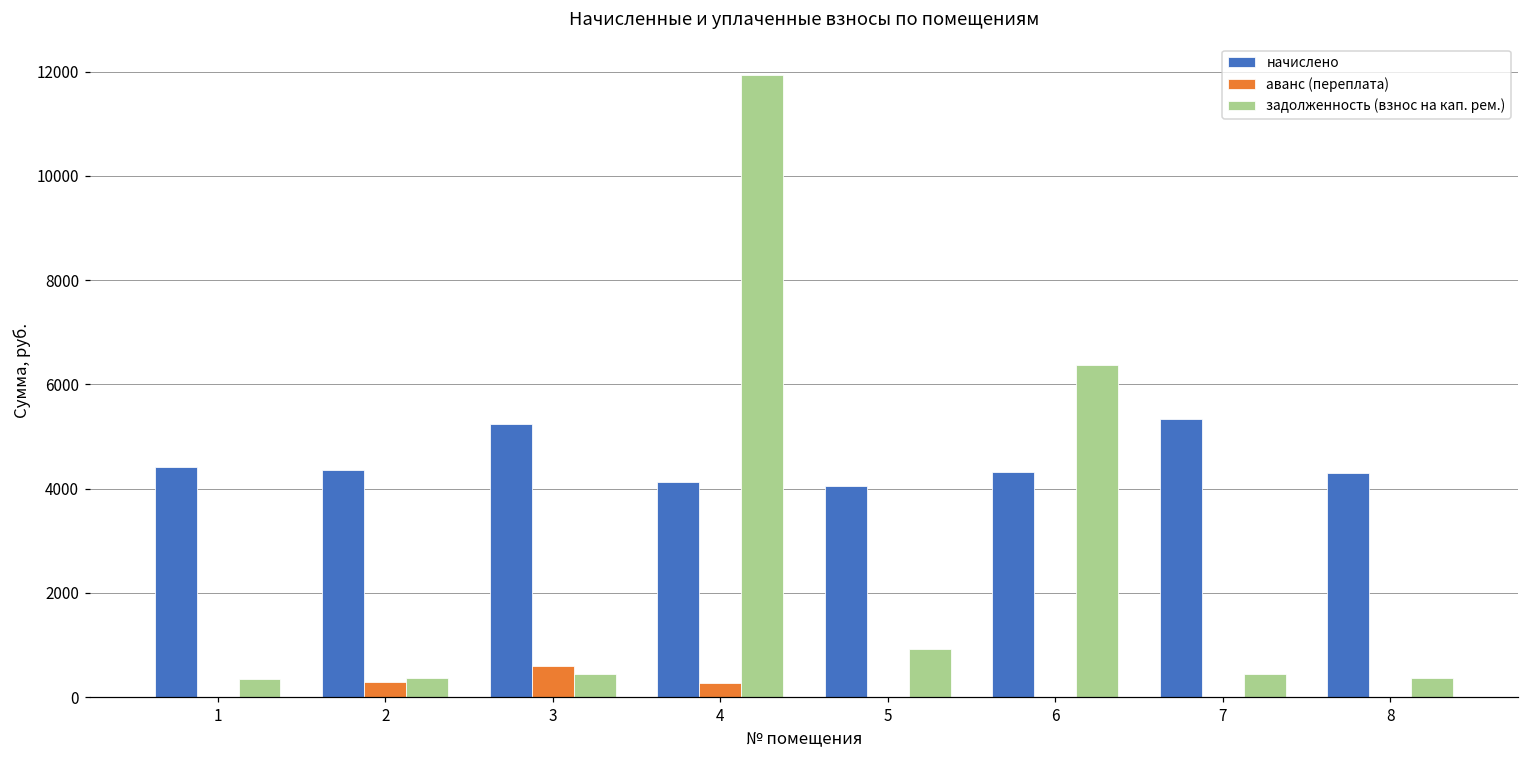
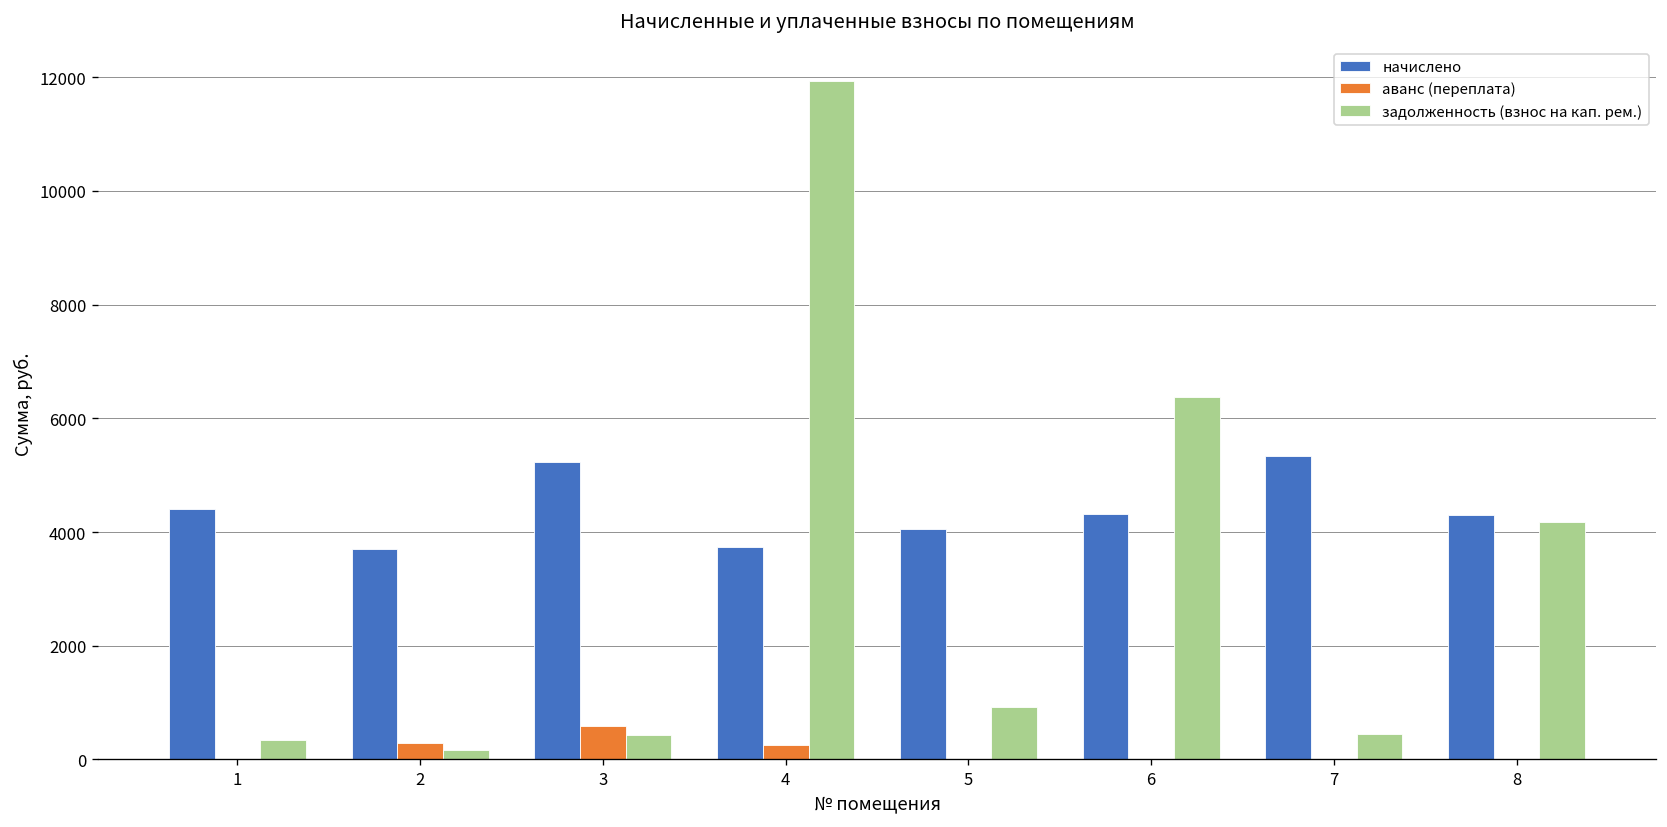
начислено, 2: 4400 -> 3700
задолженность (взнос на кап. рем.), 2: 400 -> 200
начислено, 4: 4100 -> 3700
задолженность (взнос на кап. рем.), 8: 400 -> 4200
